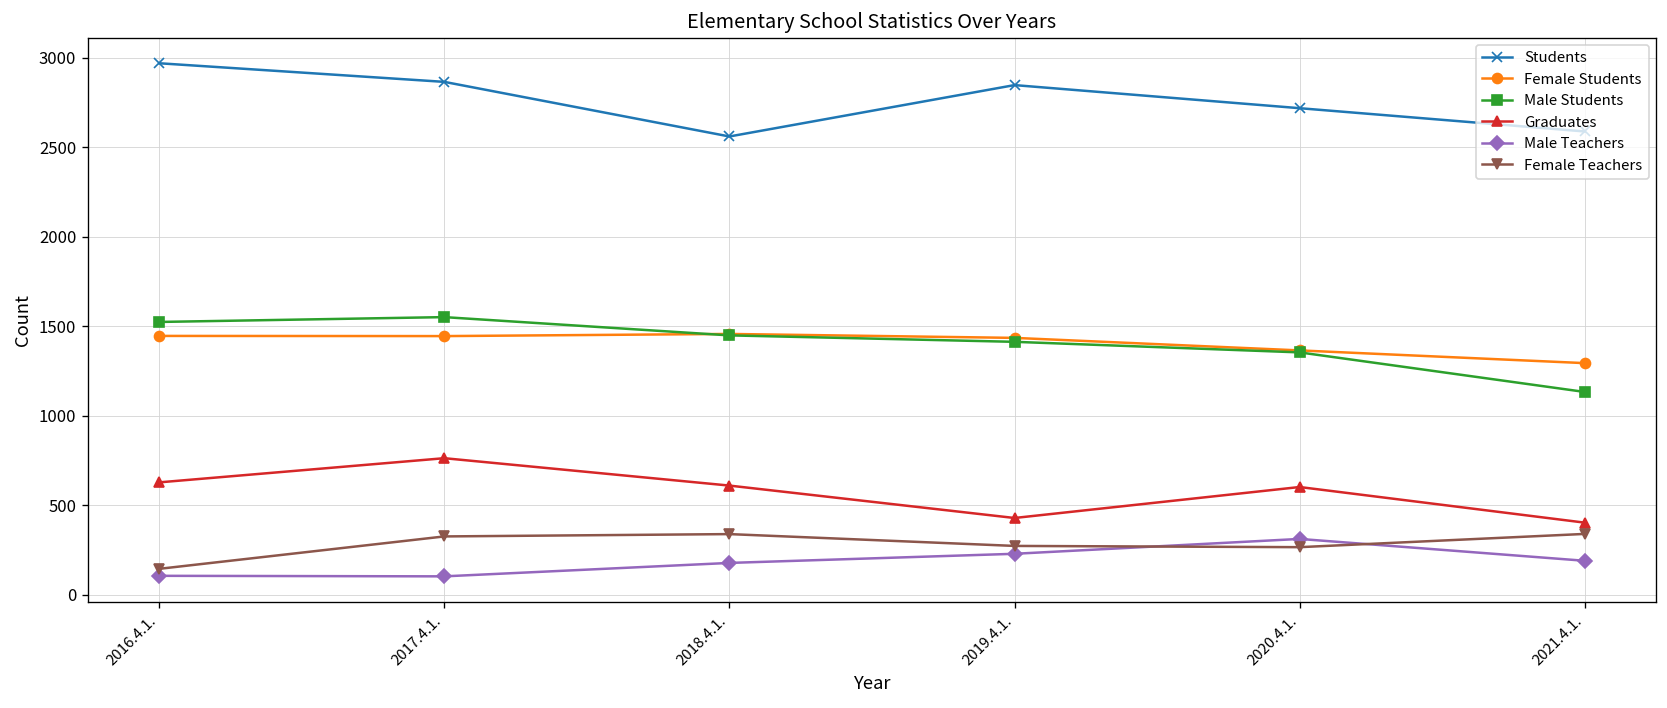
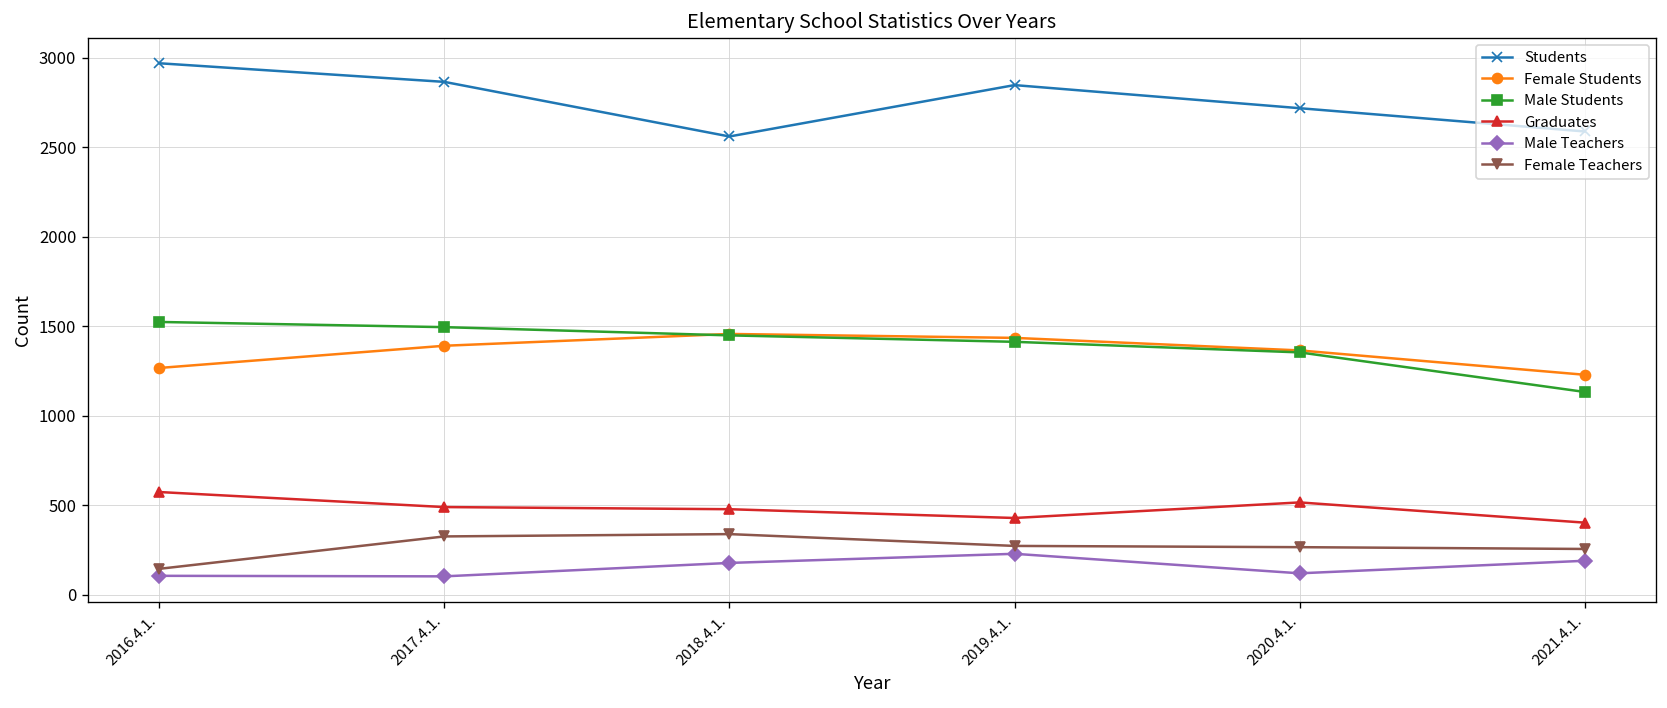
Female Students, 2016.4.1.: 1450 -> 1270
Graduates, 2016.4.1.: 630 -> 570
Female Students, 2017.4.1.: 1440 -> 1390
Male Students, 2017.4.1.: 1550 -> 1490
Graduates, 2017.4.1.: 760 -> 490
Graduates, 2018.4.1.: 610 -> 480
Graduates, 2020.4.1.: 600 -> 520
Male Teachers, 2020.4.1.: 310 -> 120
Female Students, 2021.4.1.: 1290 -> 1230
Female Teachers, 2021.4.1.: 340 -> 260
